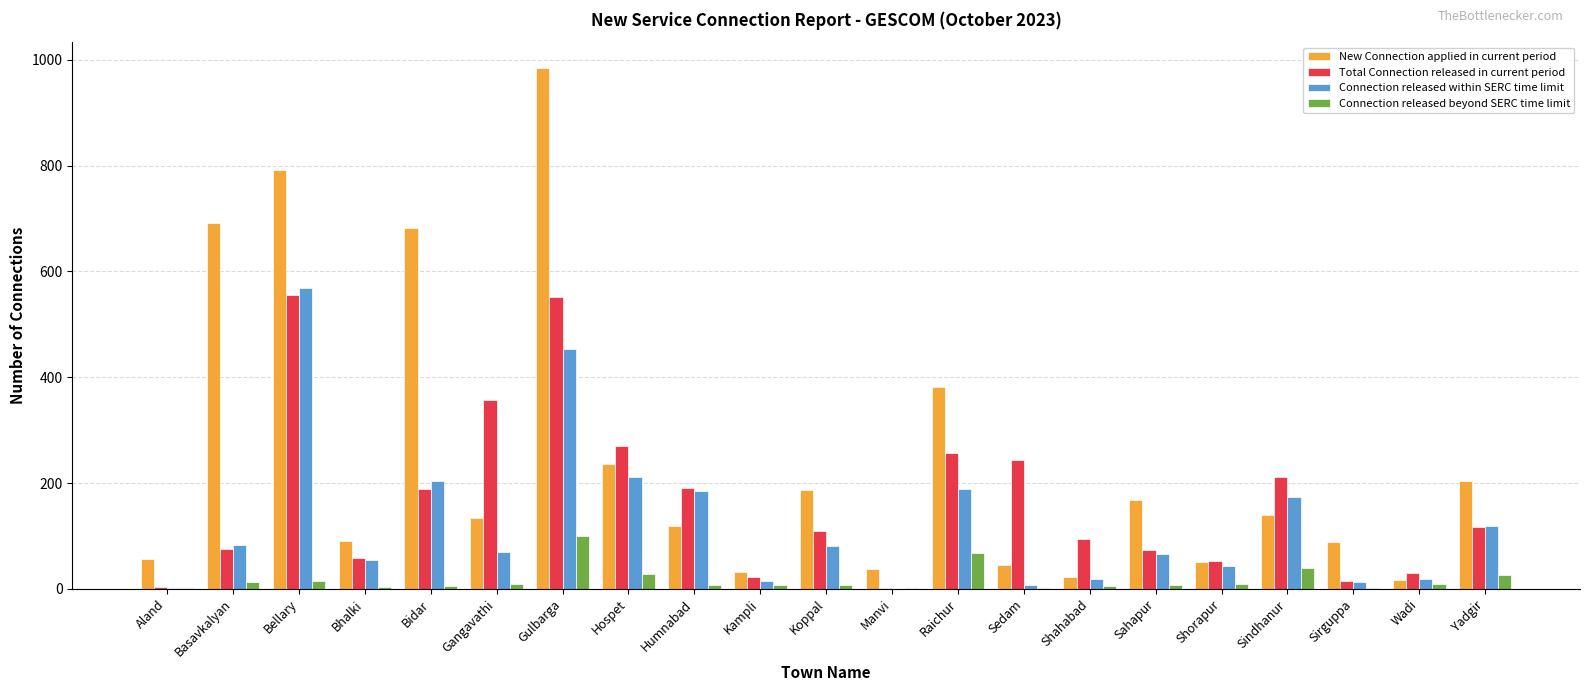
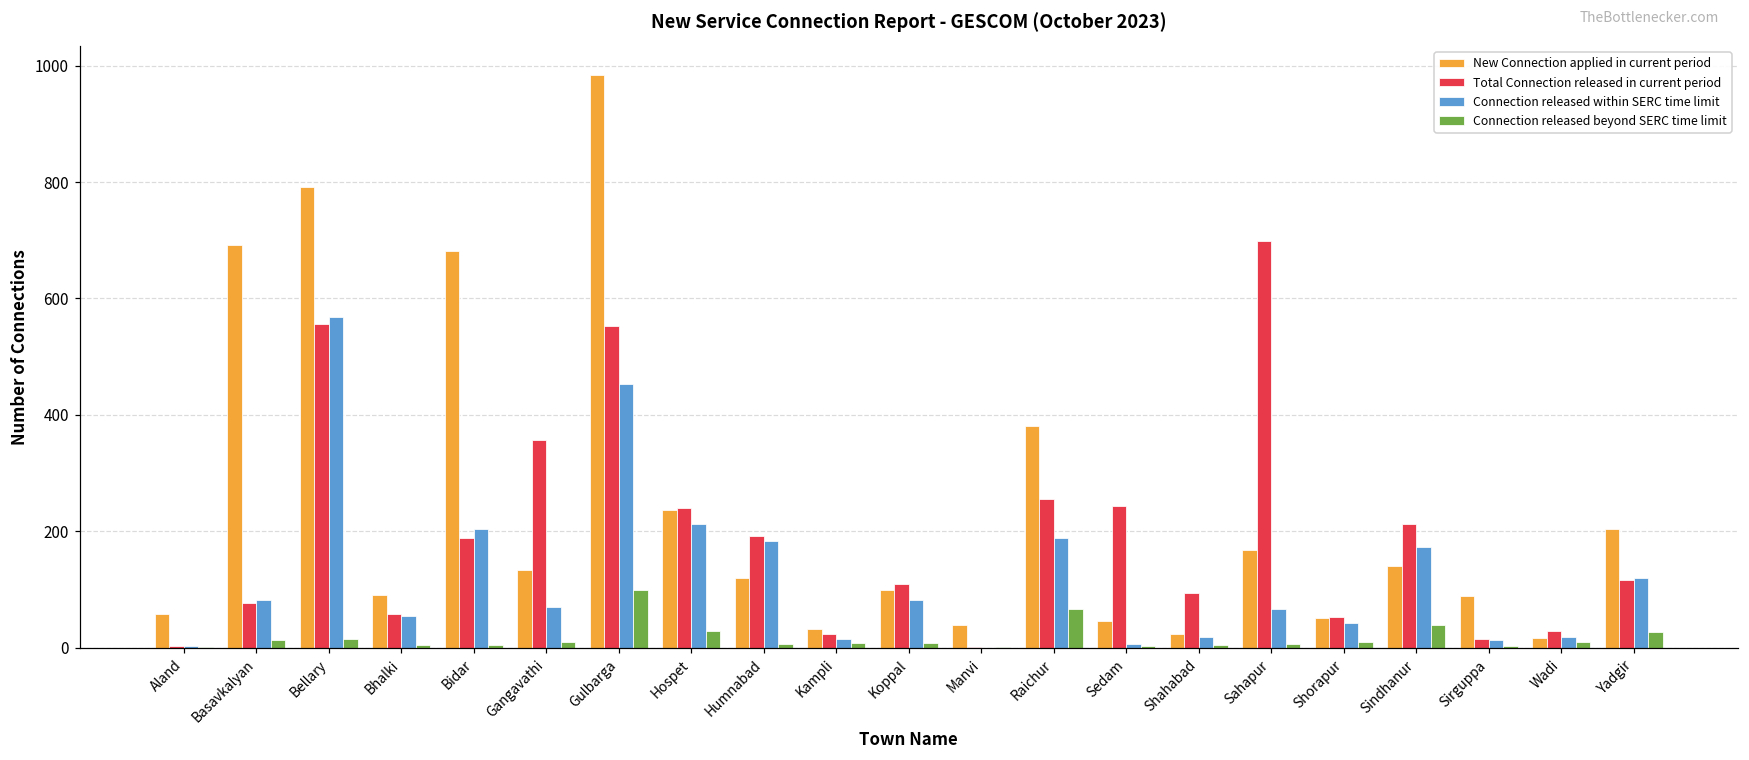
Total Connection released in current period, Hospet: 270 -> 240
New Connection applied in current period, Koppal: 190 -> 100
Total Connection released in current period, Sahapur: 70 -> 700
